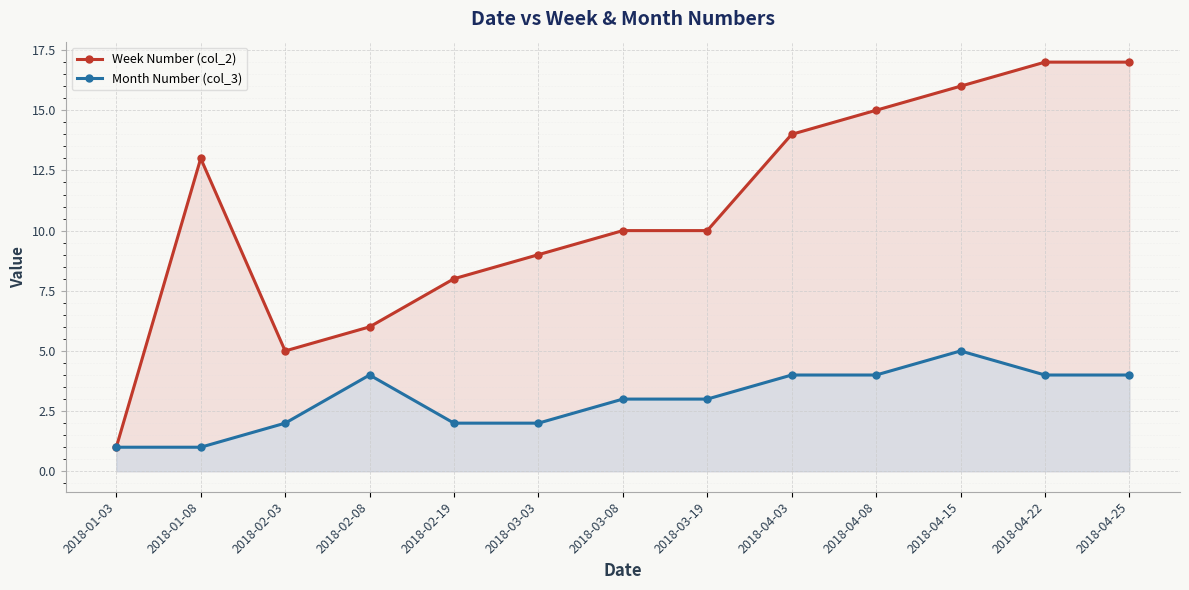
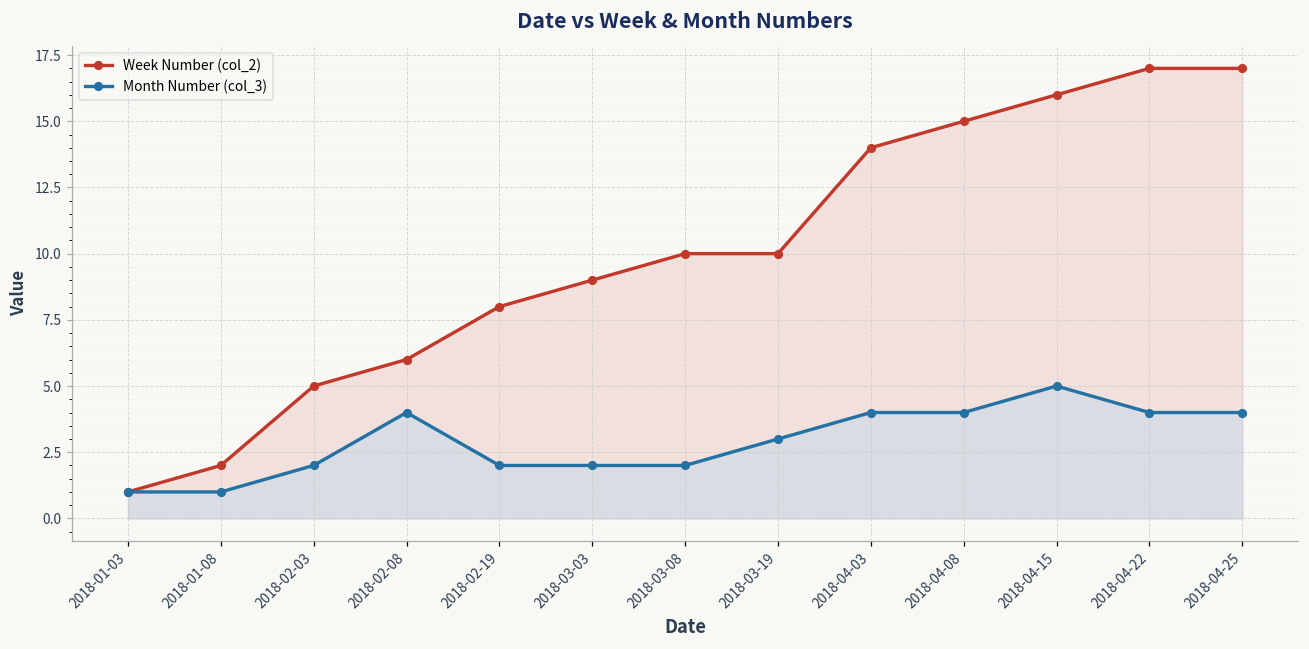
Week Number (col_2), 2018-01-08: 13 -> 2
Month Number (col_3), 2018-03-08: 3 -> 2
